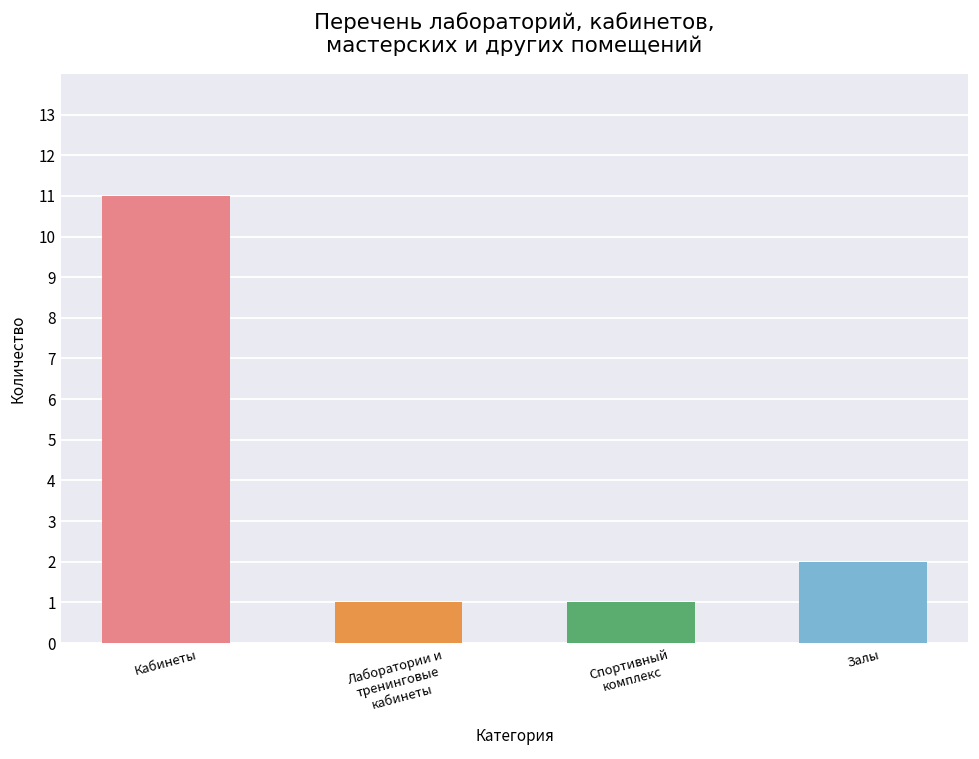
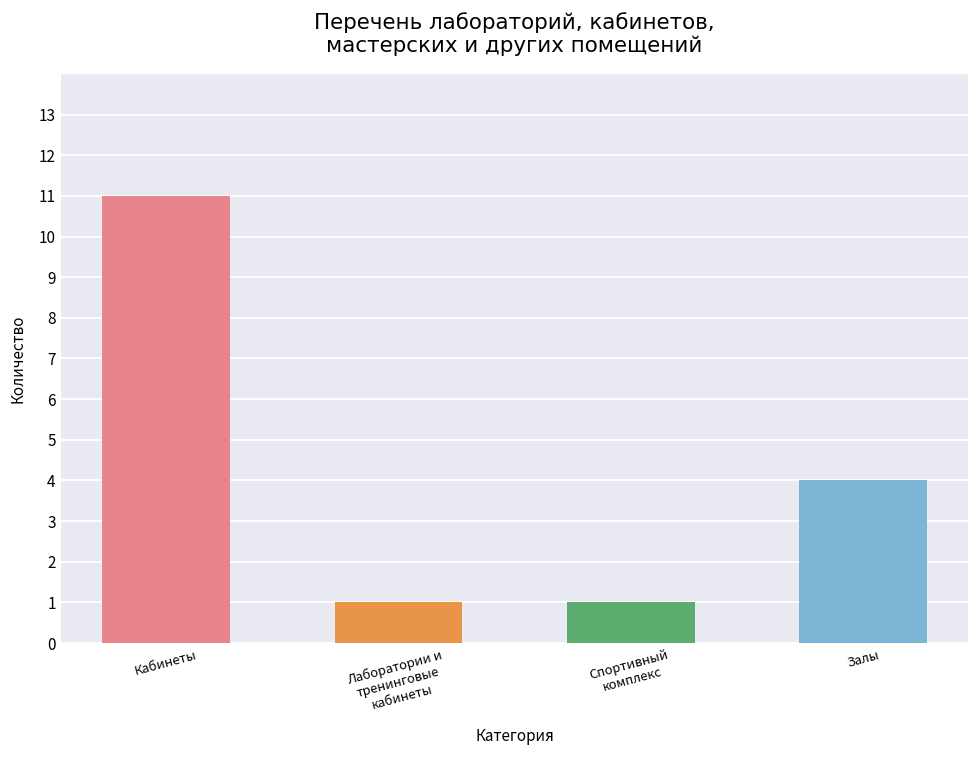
Залы: 2 -> 4
